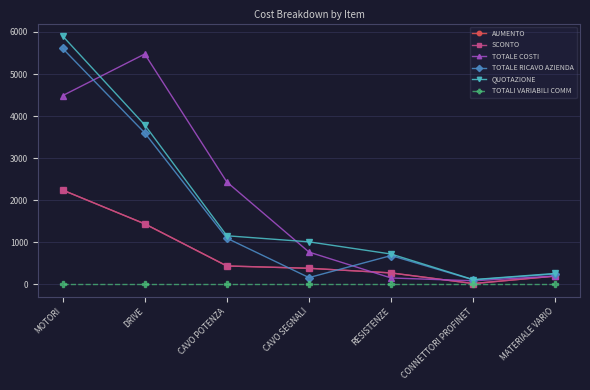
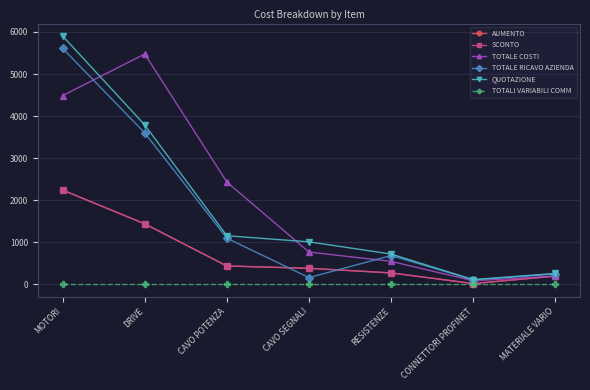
TOTALE COSTI, RESISTENZE: 200 -> 600
